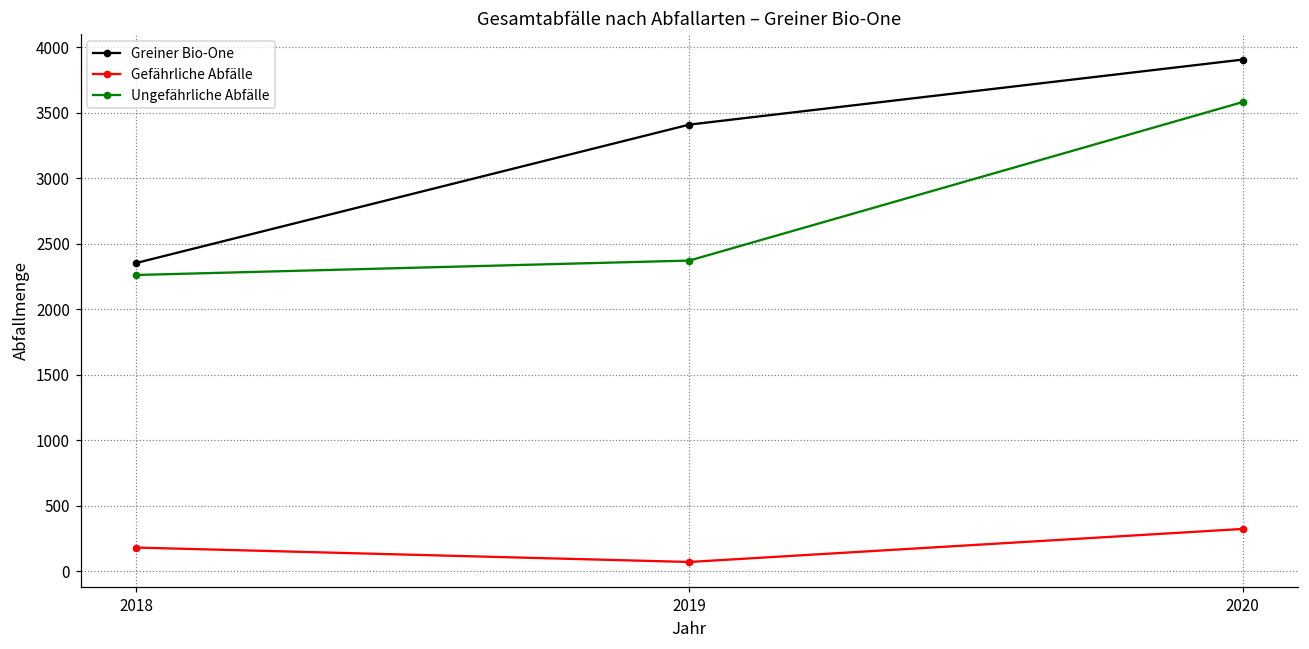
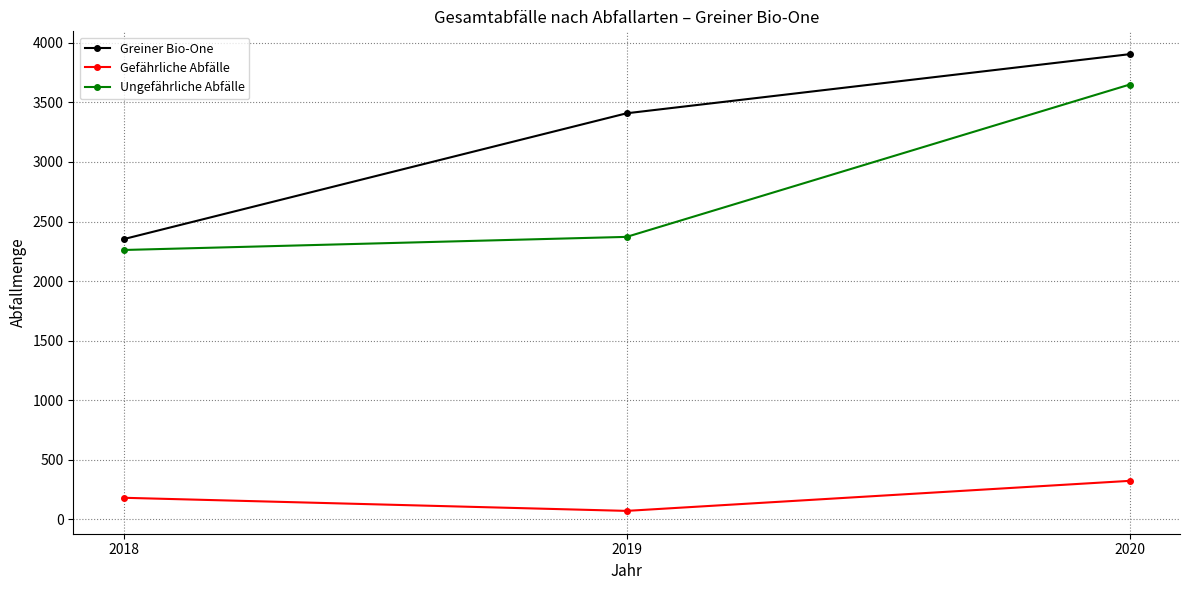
Ungefährliche Abfälle, 2020: 3580 -> 3650
